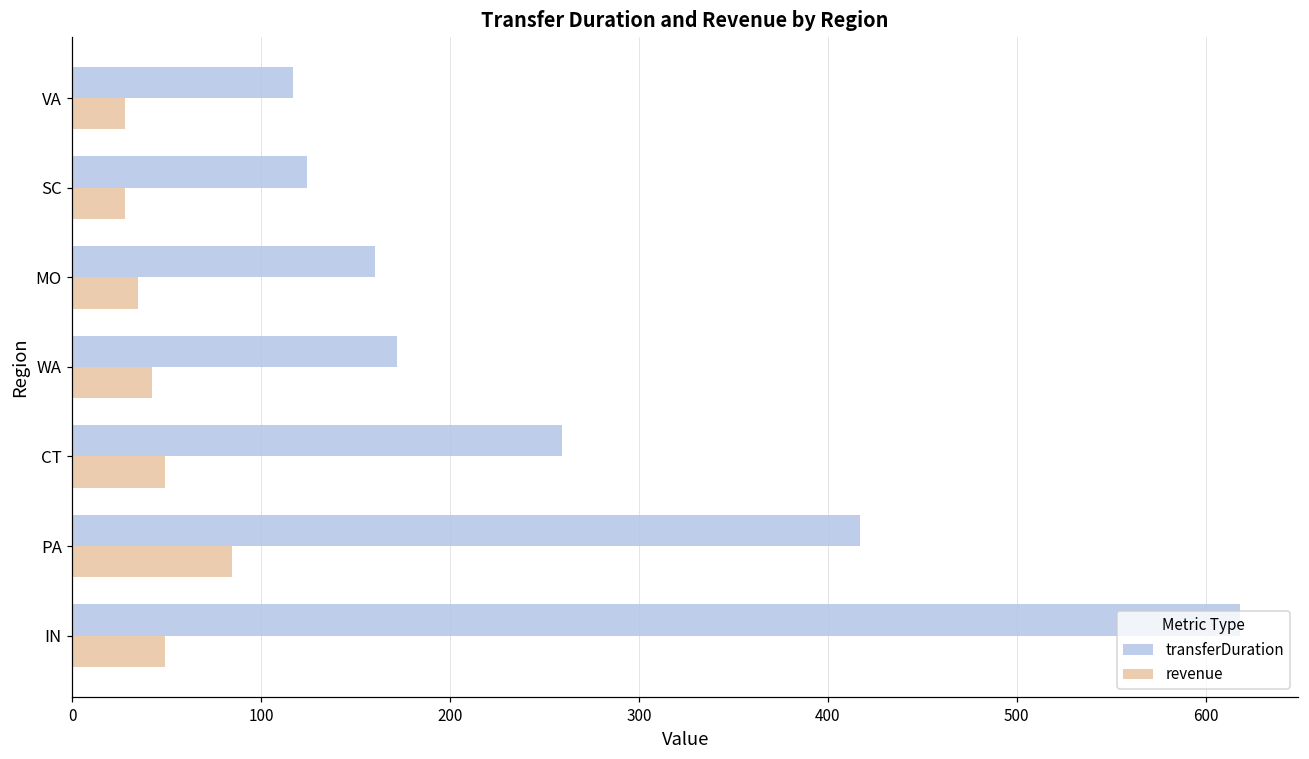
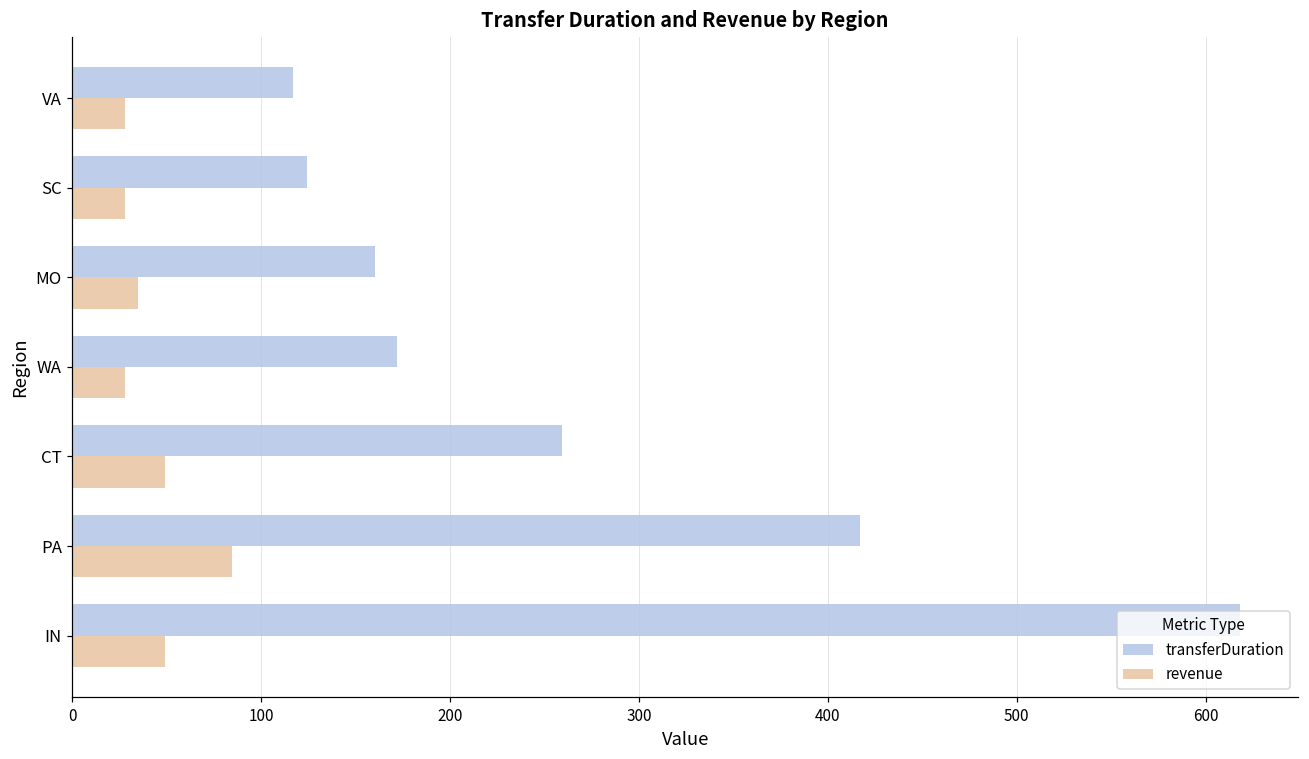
revenue, WA: 42 -> 28
